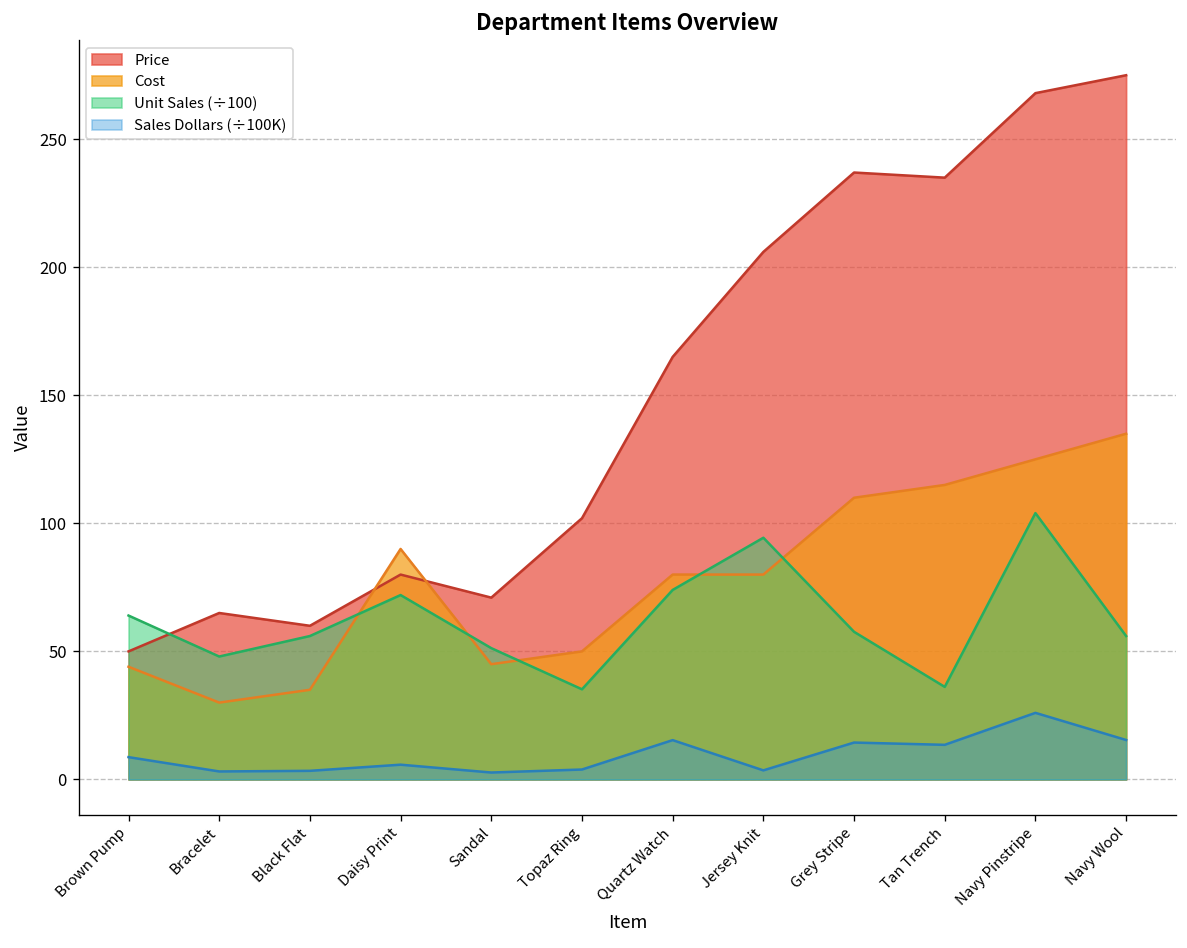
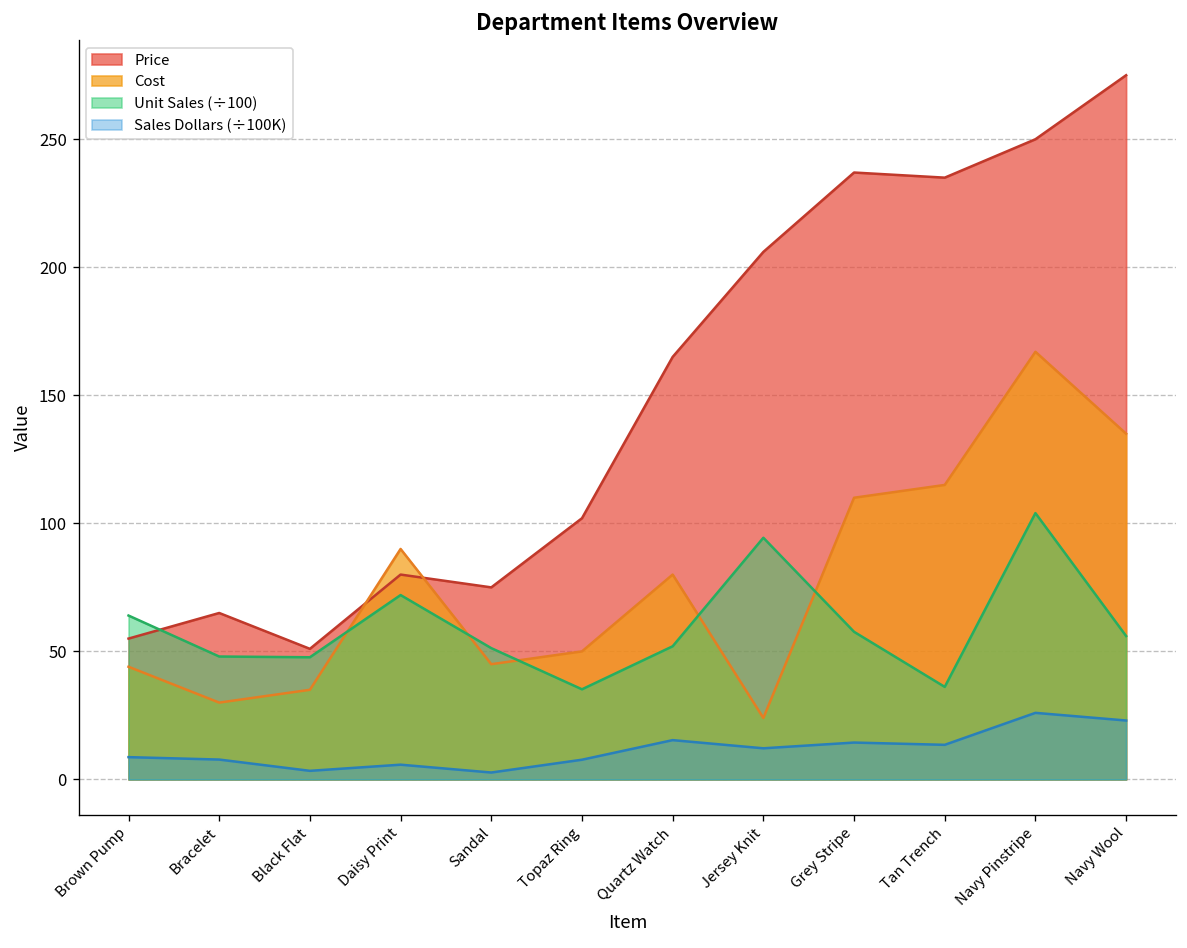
Price, Brown Pump: 50 -> 55
Sales Dollars (÷100K), Bracelet: 3 -> 8
Price, Black Flat: 60 -> 51
Unit Sales (÷100), Black Flat: 56 -> 48
Price, Sandal: 71 -> 75
Sales Dollars (÷100K), Topaz Ring: 4 -> 8
Unit Sales (÷100), Quartz Watch: 74 -> 52
Cost, Jersey Knit: 80 -> 24
Sales Dollars (÷100K), Jersey Knit: 4 -> 12
Price, Navy Pinstripe: 268 -> 250
Cost, Navy Pinstripe: 125 -> 167
Sales Dollars (÷100K), Navy Wool: 15 -> 23
